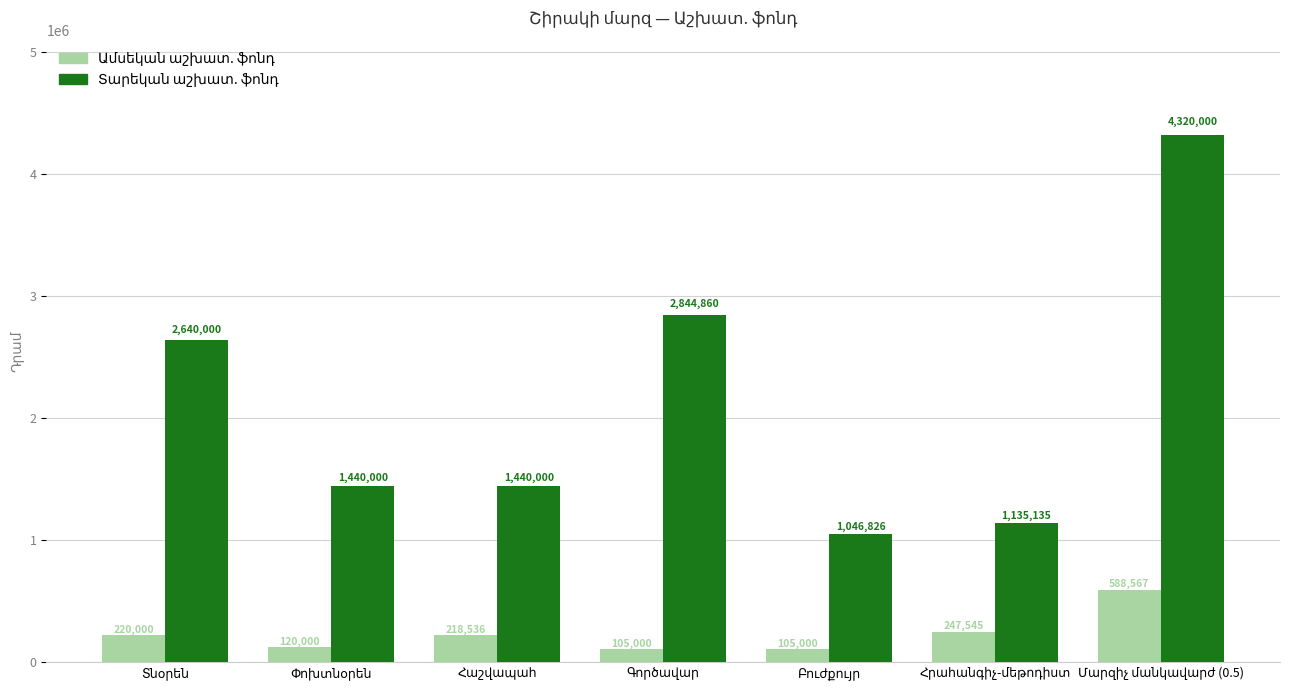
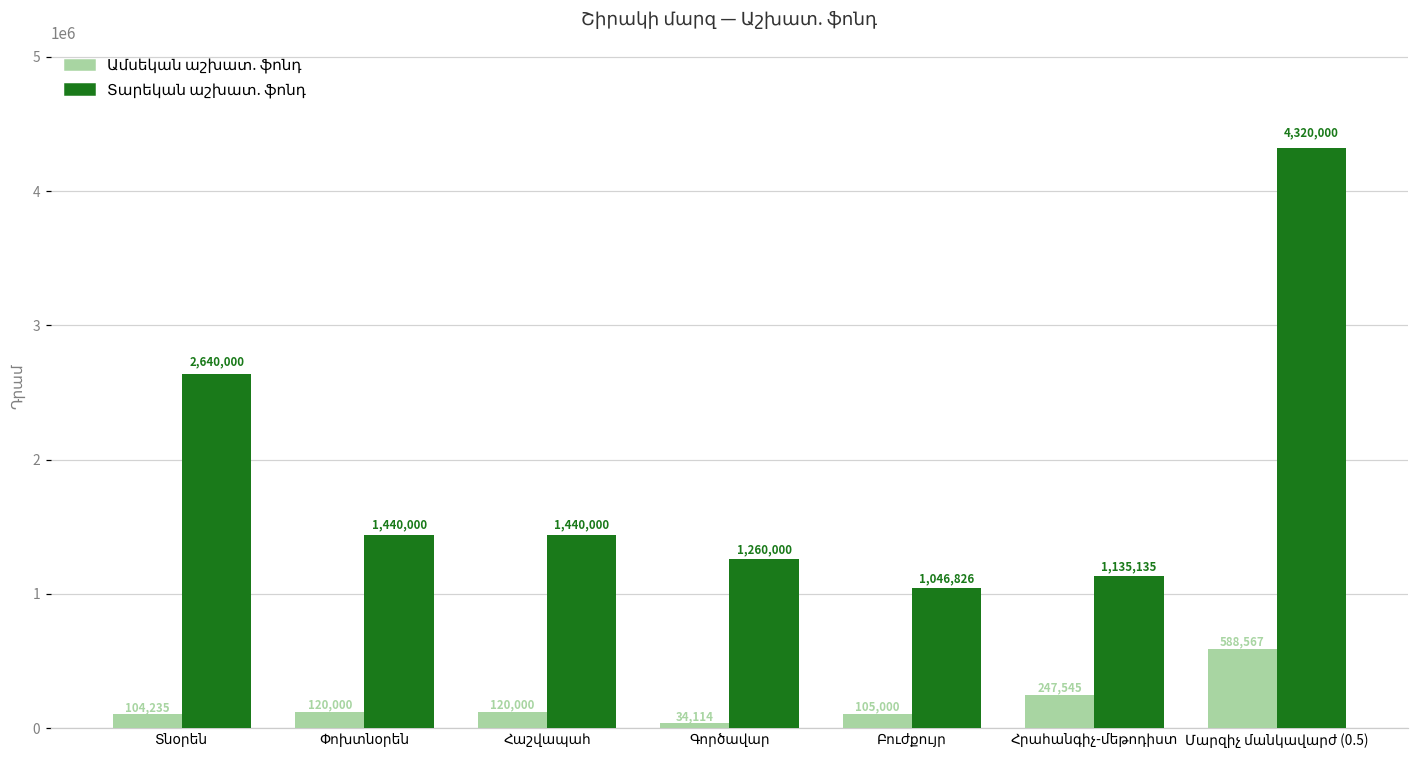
Ամսեկան աշխատ. ֆոնդ, Տնօրեն: 220,000 -> 104,235
Ամսեկան աշխատ. ֆոնդ, Հաշվապահ: 218,536 -> 120,000
Ամսեկան աշխատ. ֆոնդ, Գործավար: 105,000 -> 34,114
Տարեկան աշխատ. ֆոնդ, Գործավար: 2,844,860 -> 1,260,000
